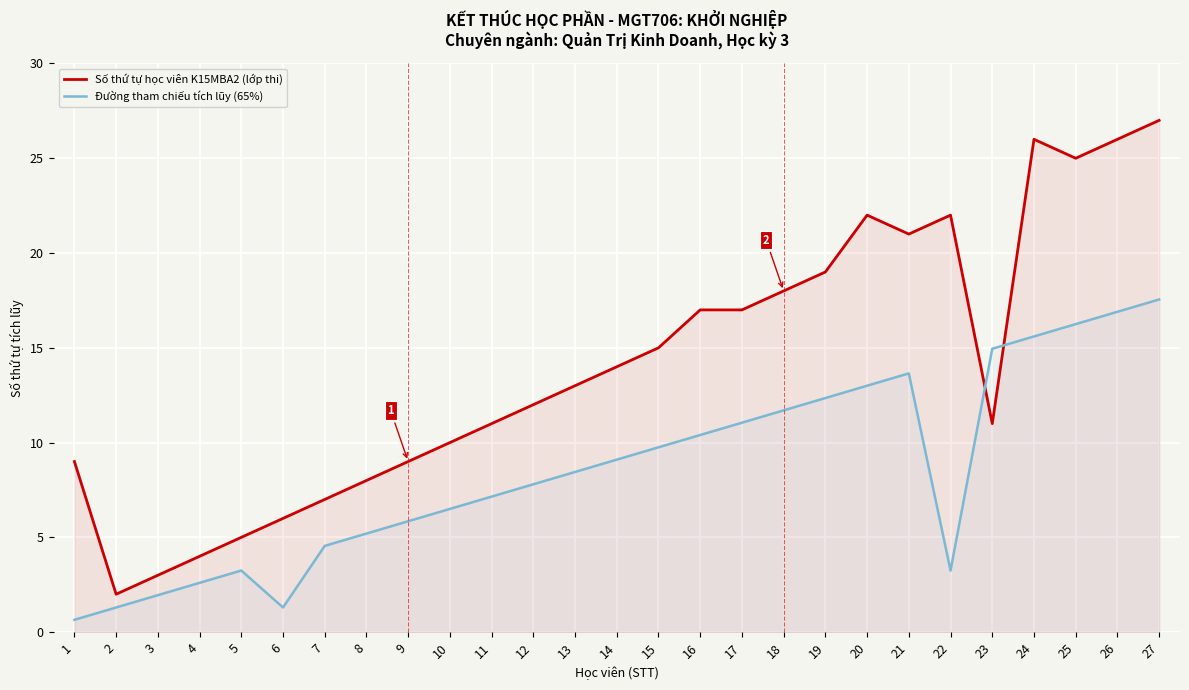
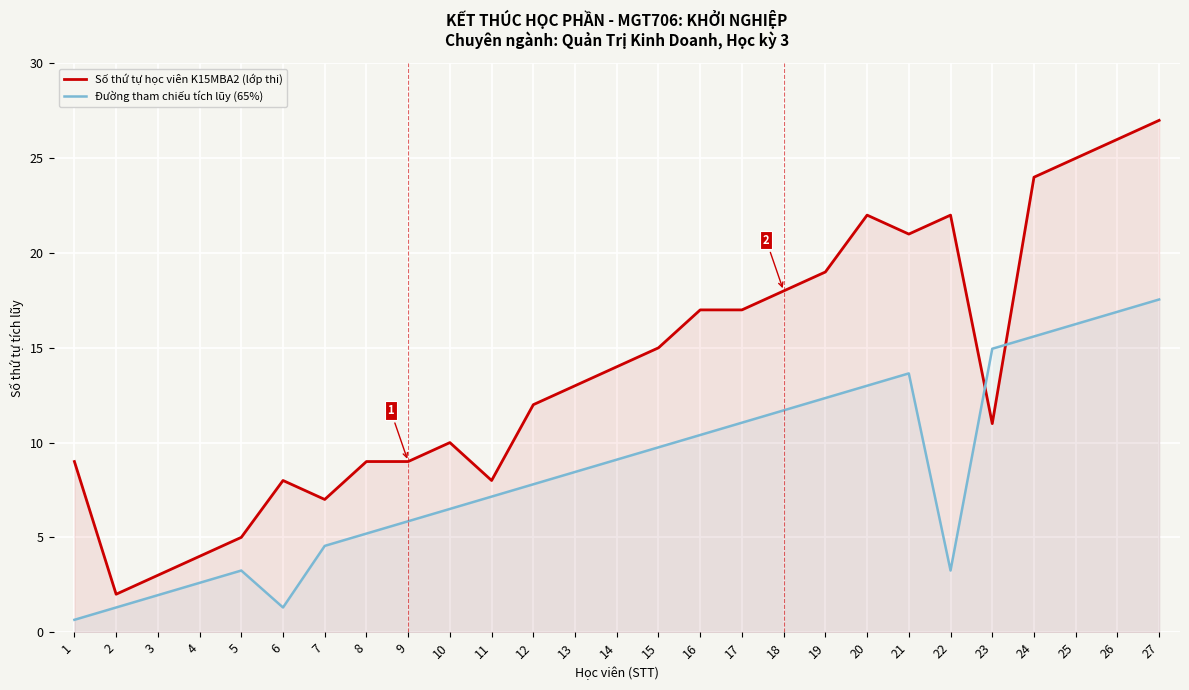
Số thứ tự học viên K15MBA2 (lớp thi), 6: 6 -> 8
Số thứ tự học viên K15MBA2 (lớp thi), 8: 8 -> 9
Số thứ tự học viên K15MBA2 (lớp thi), 11: 11 -> 8
Số thứ tự học viên K15MBA2 (lớp thi), 24: 26 -> 24
